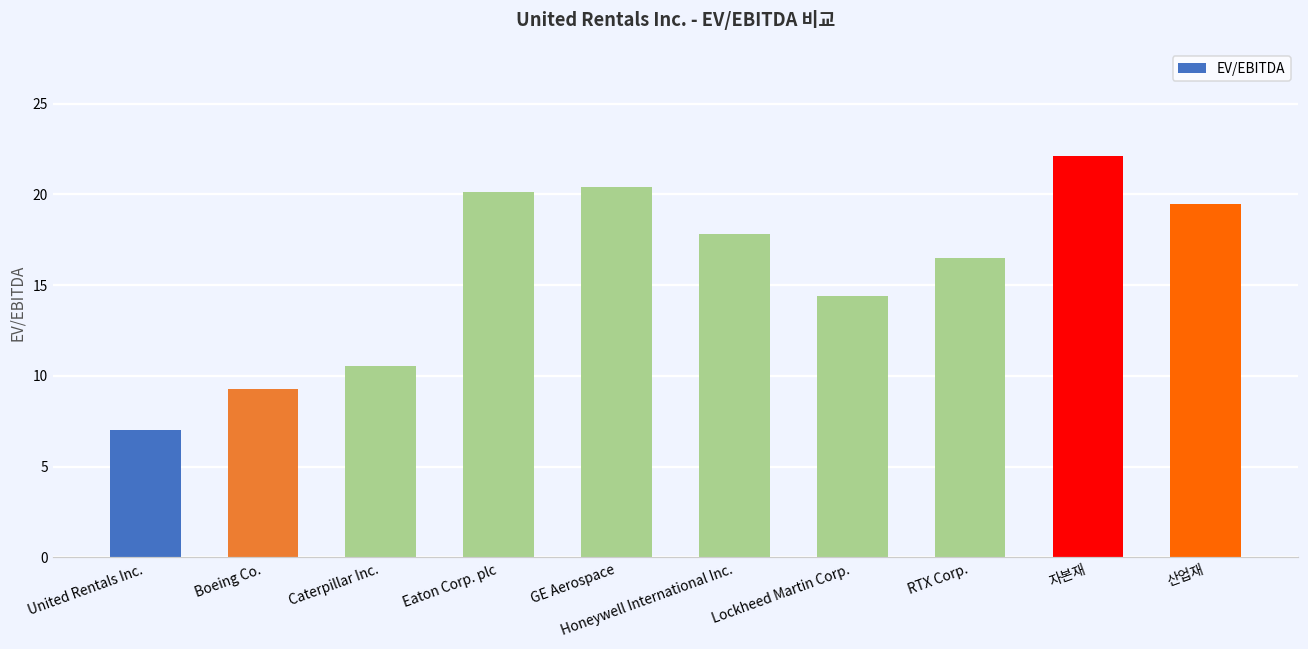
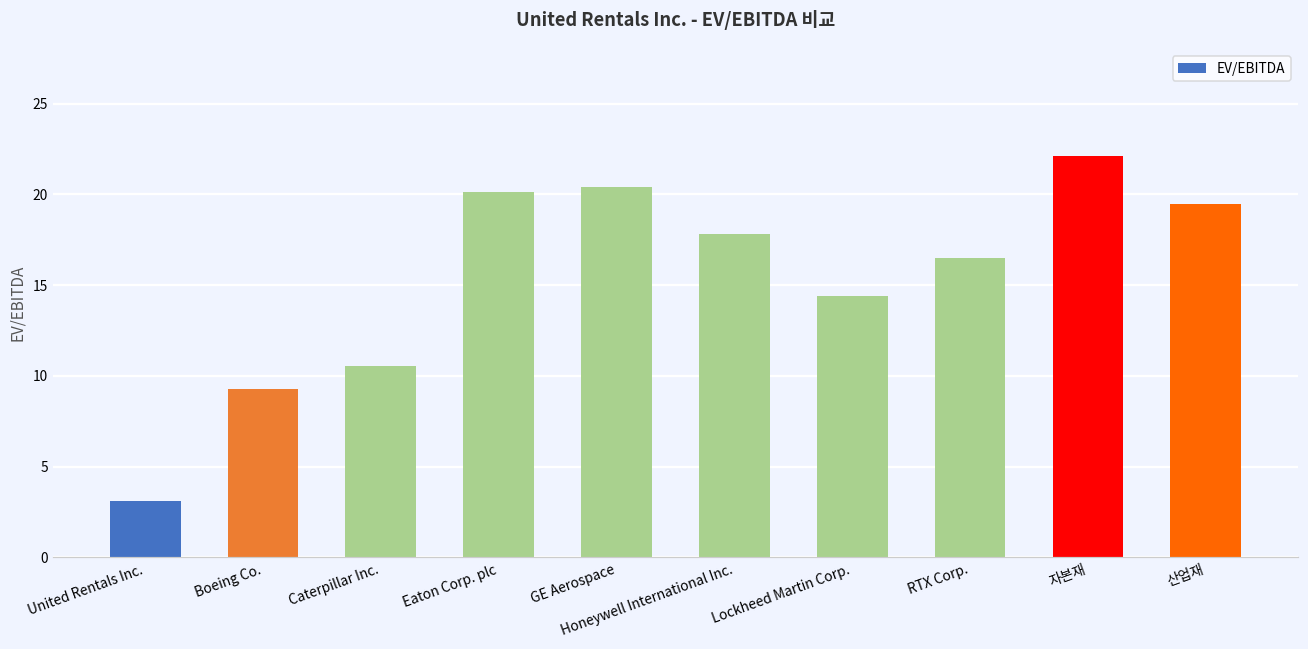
United Rentals Inc.: 7.0 -> 3.1
